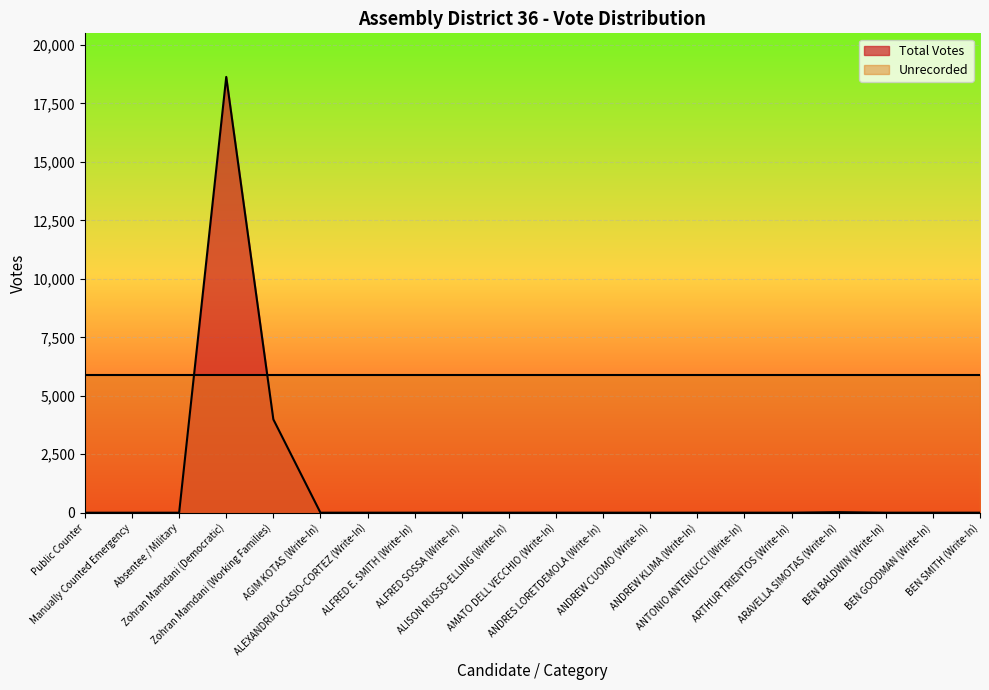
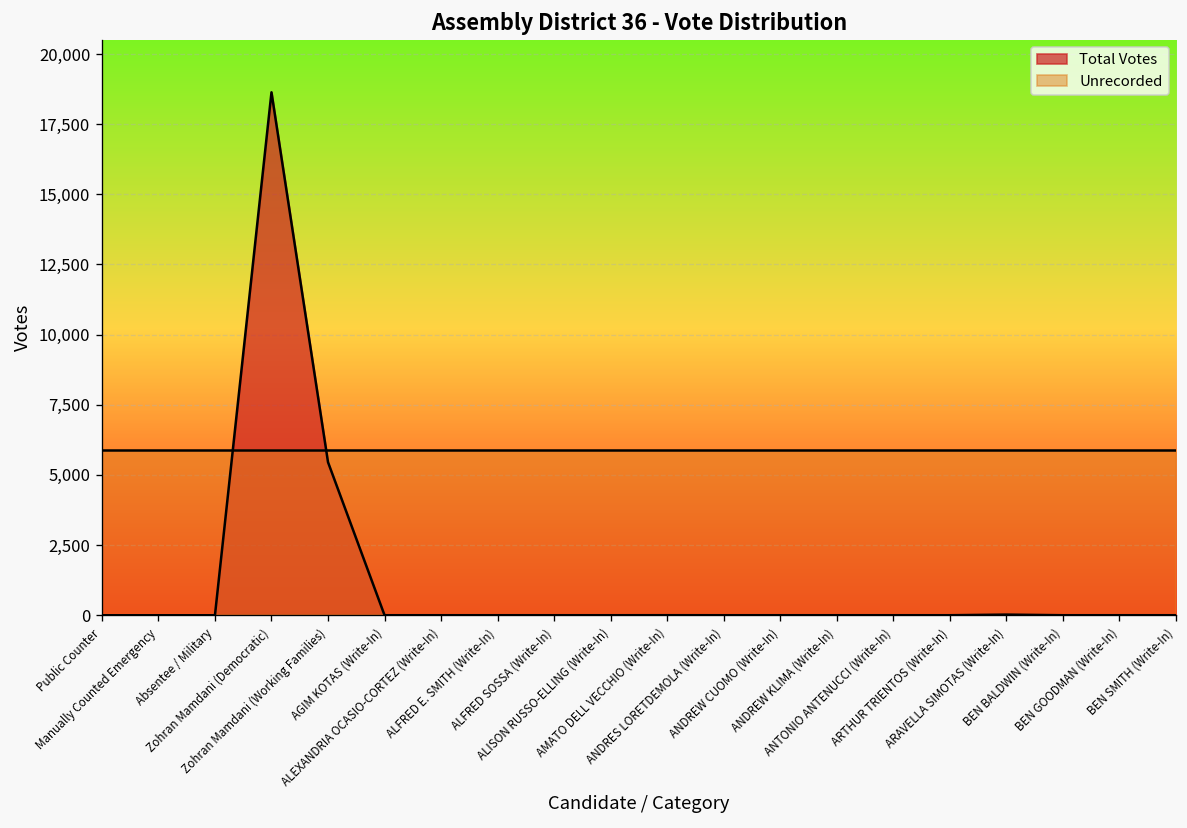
Total Votes, Zohran Mamdani (Working Families): 4,000 -> 5,500
